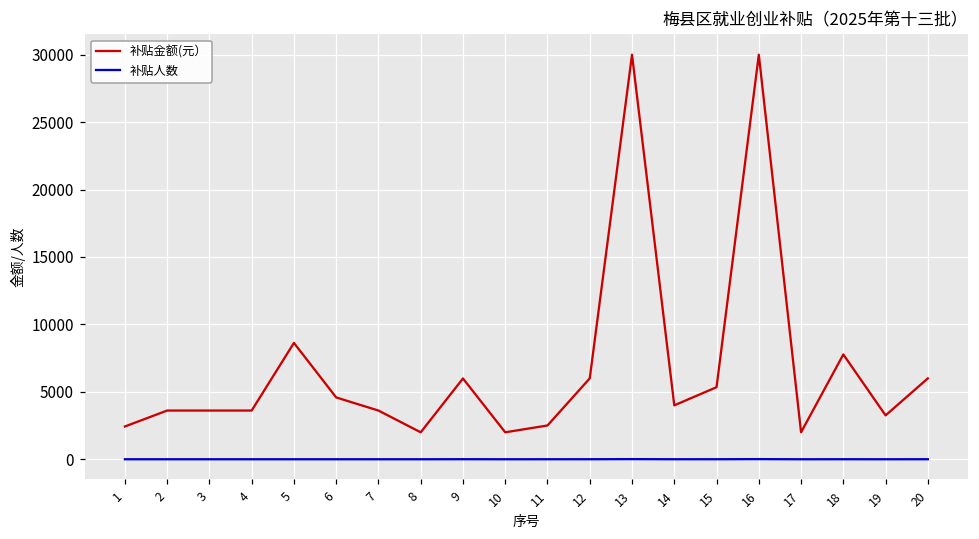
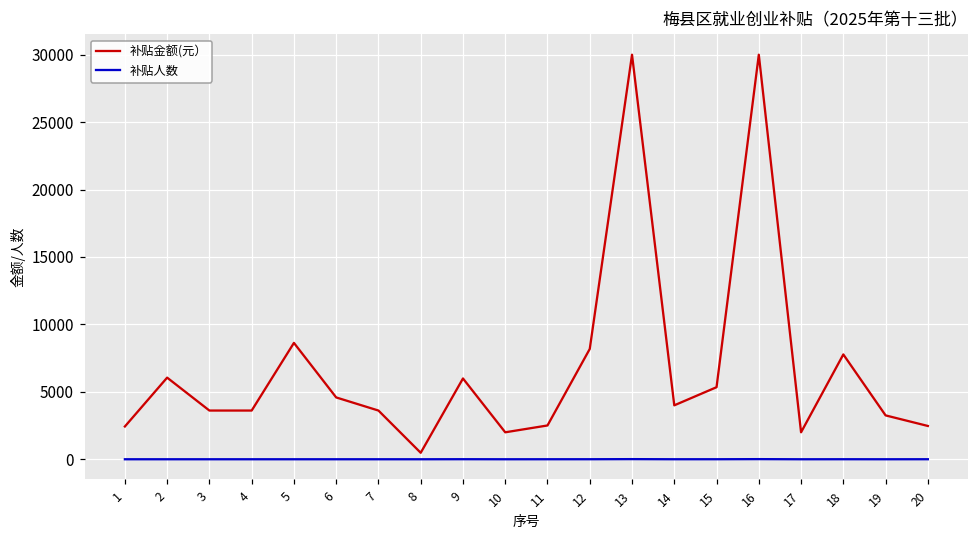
补贴金额(元）, 2: 3600 -> 6100
补贴金额(元）, 8: 2000 -> 500
补贴金额(元）, 12: 6000 -> 8200
补贴金额(元）, 20: 6000 -> 2500
